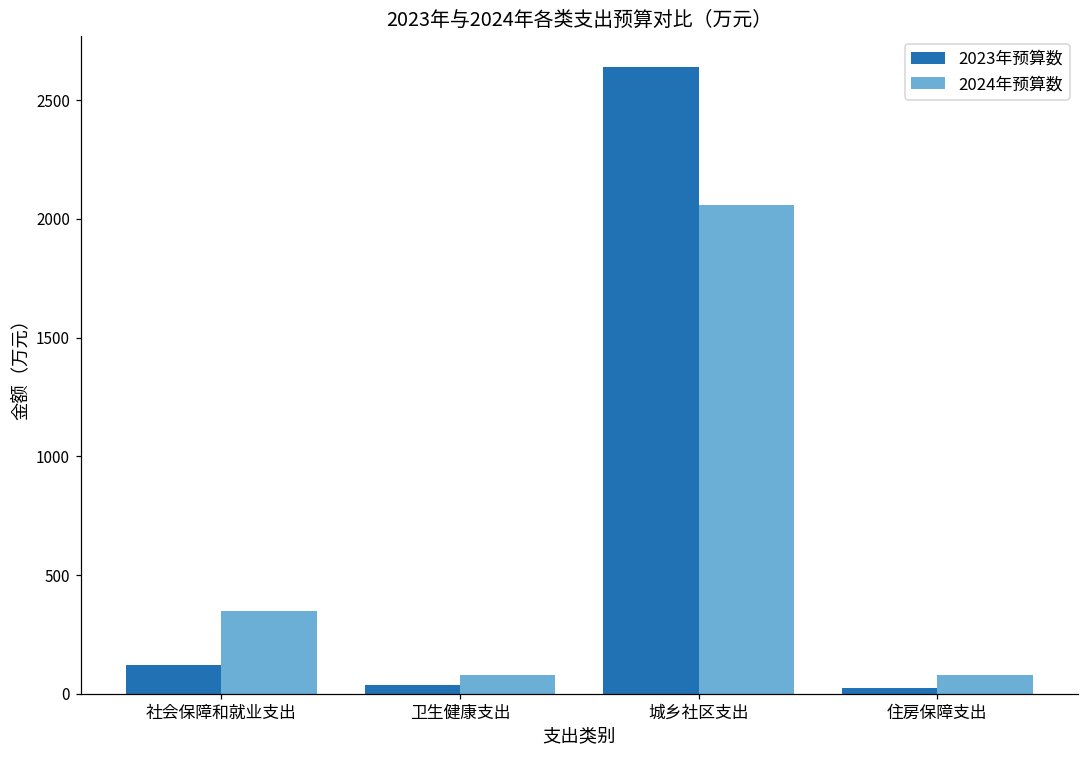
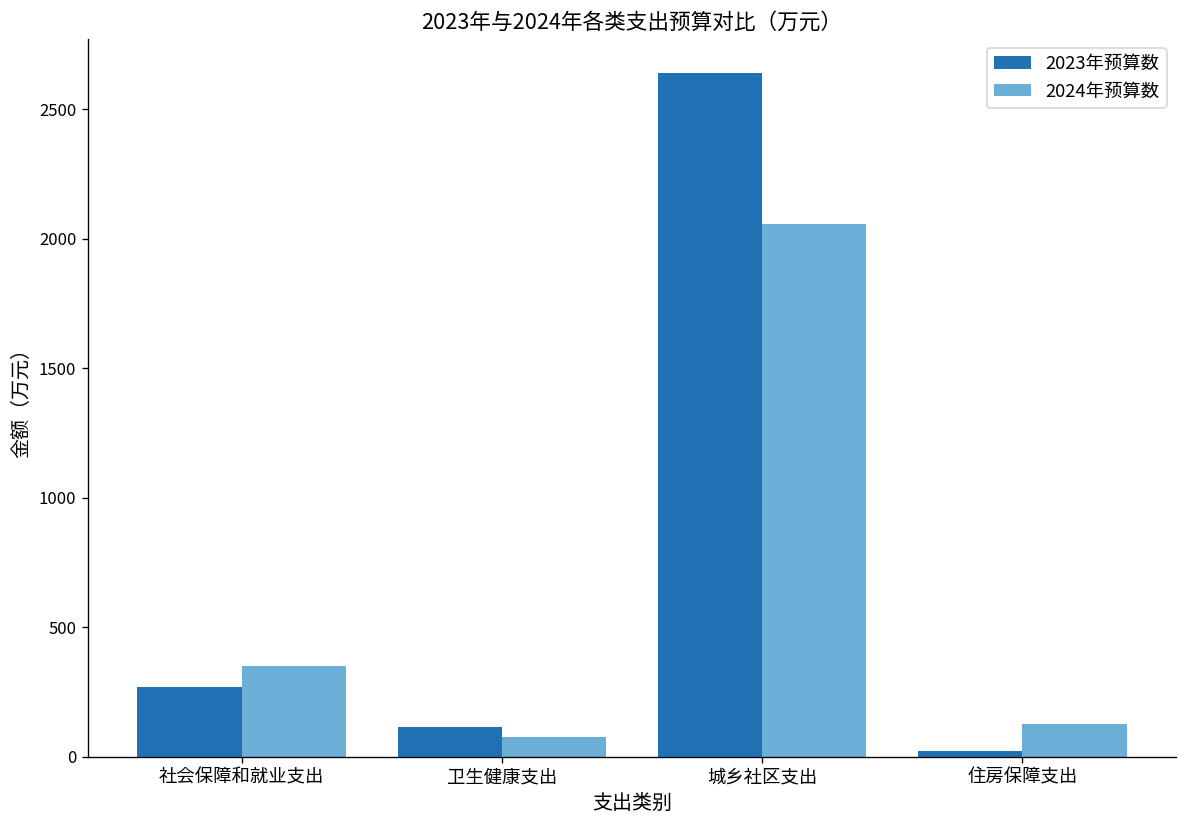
2023年预算数, 社会保障和就业支出: 120 -> 270
2023年预算数, 卫生健康支出: 40 -> 120
2024年预算数, 住房保障支出: 80 -> 130
